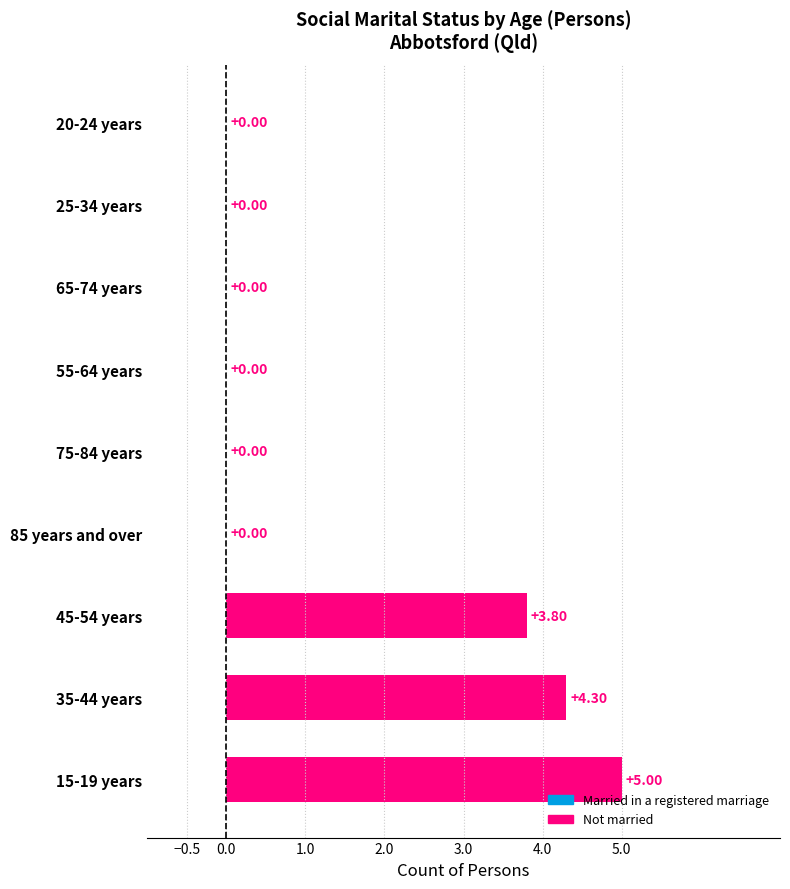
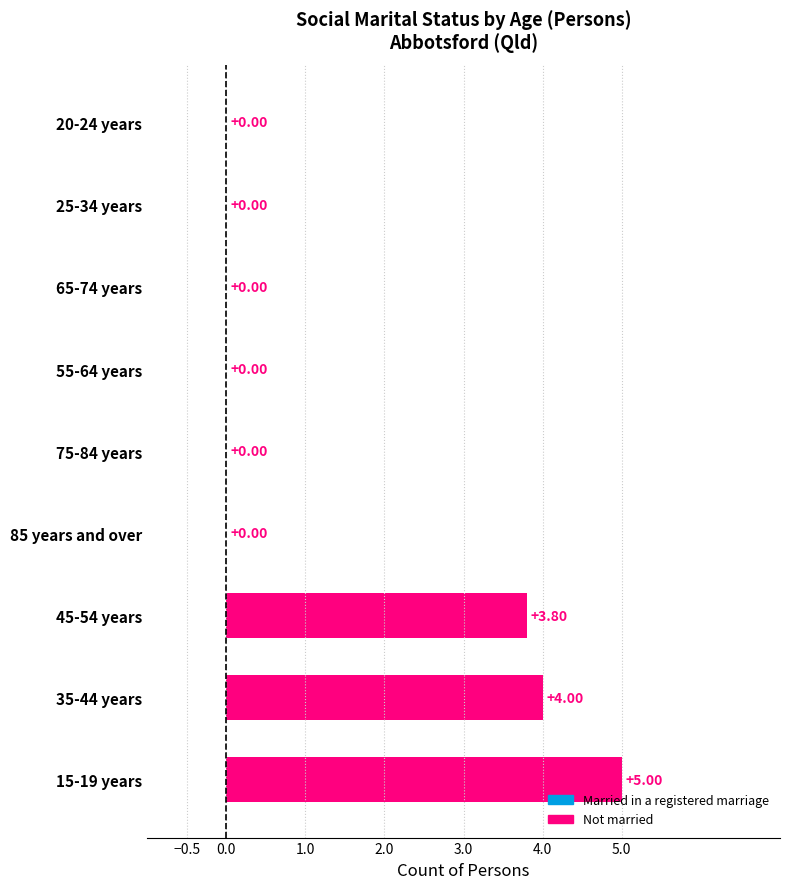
35-44 years: +4.30 -> +4.00
